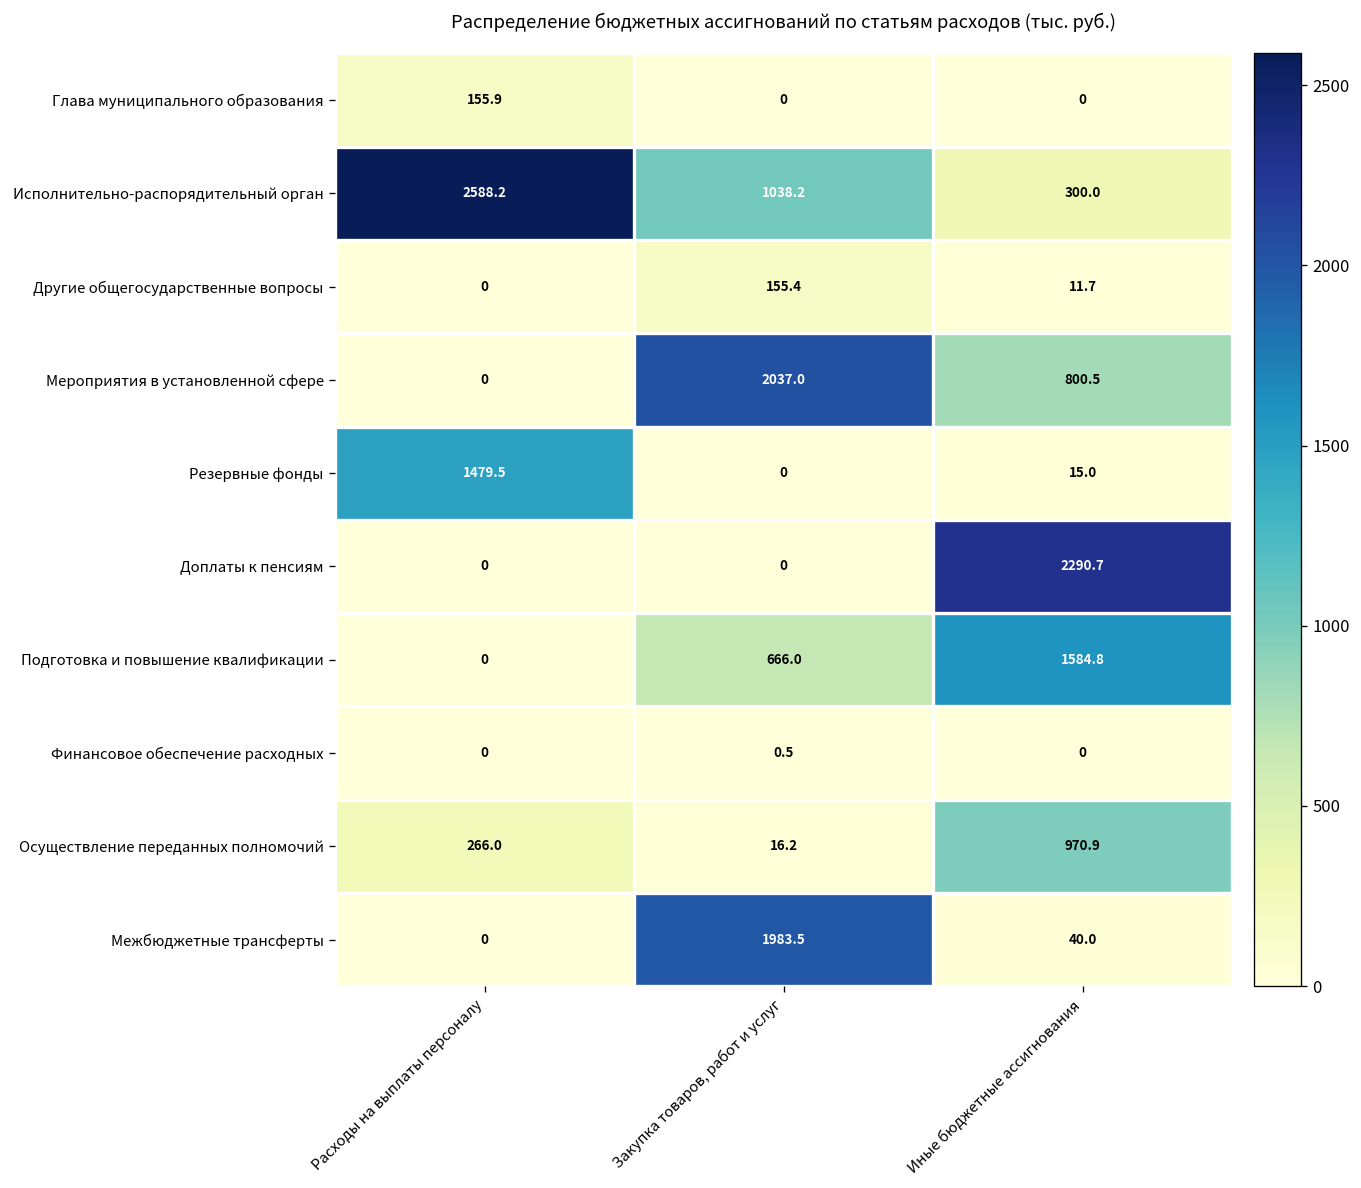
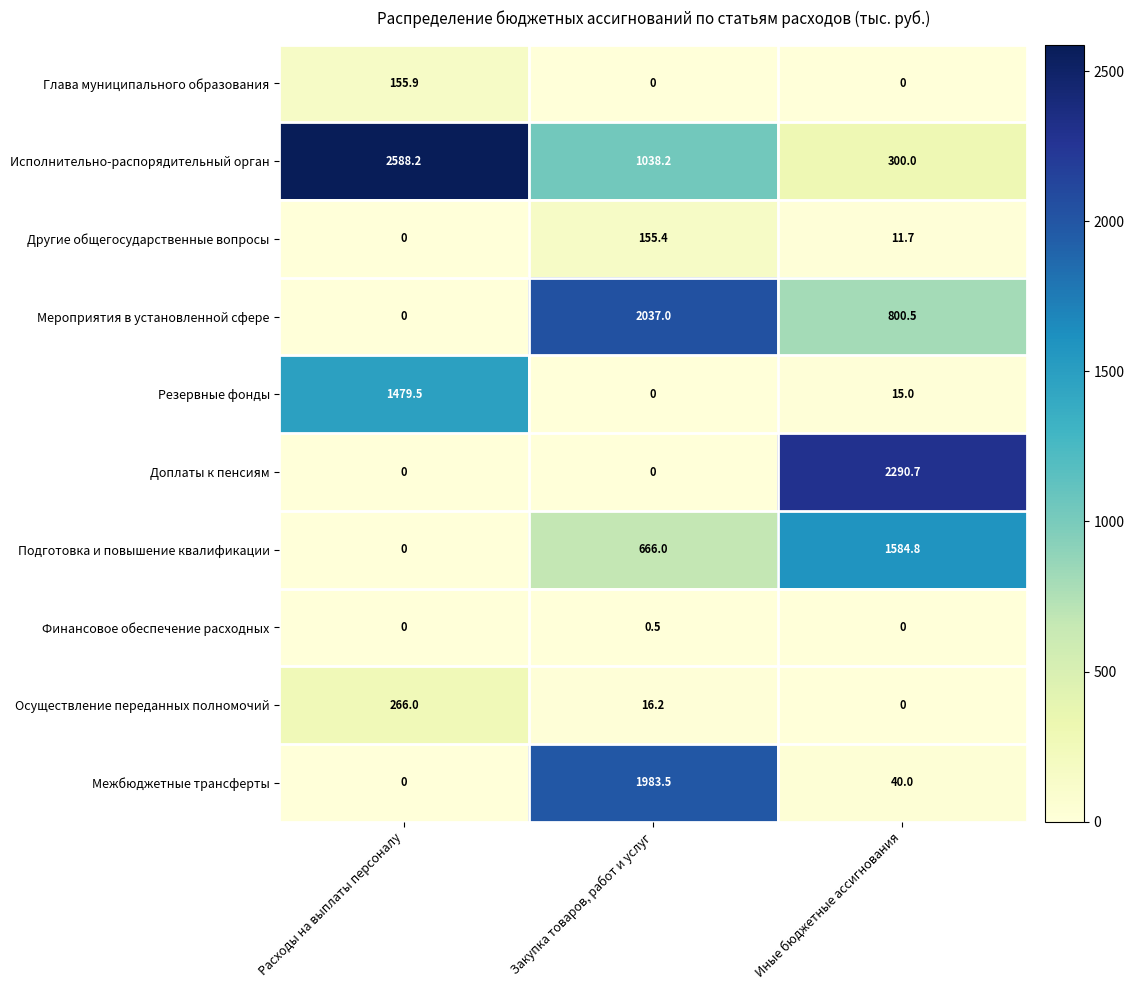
Осуществление переданных полномочий, Иные бюджетные ассигнования: 970.9 -> 0
